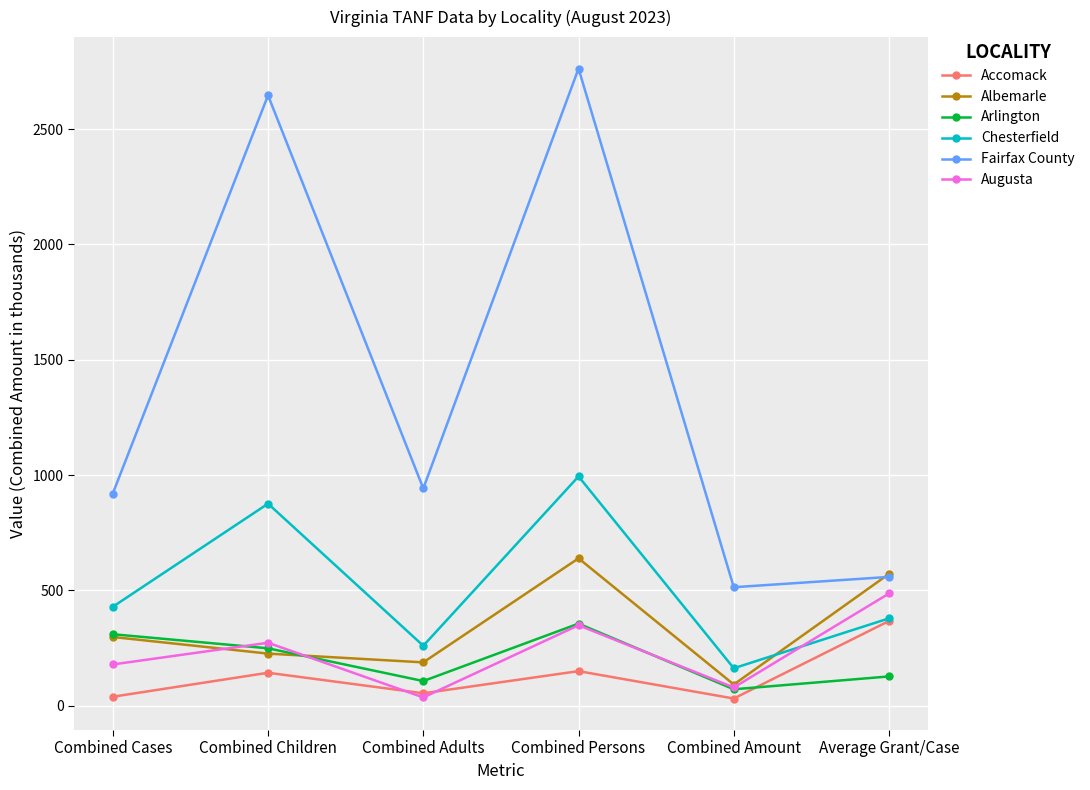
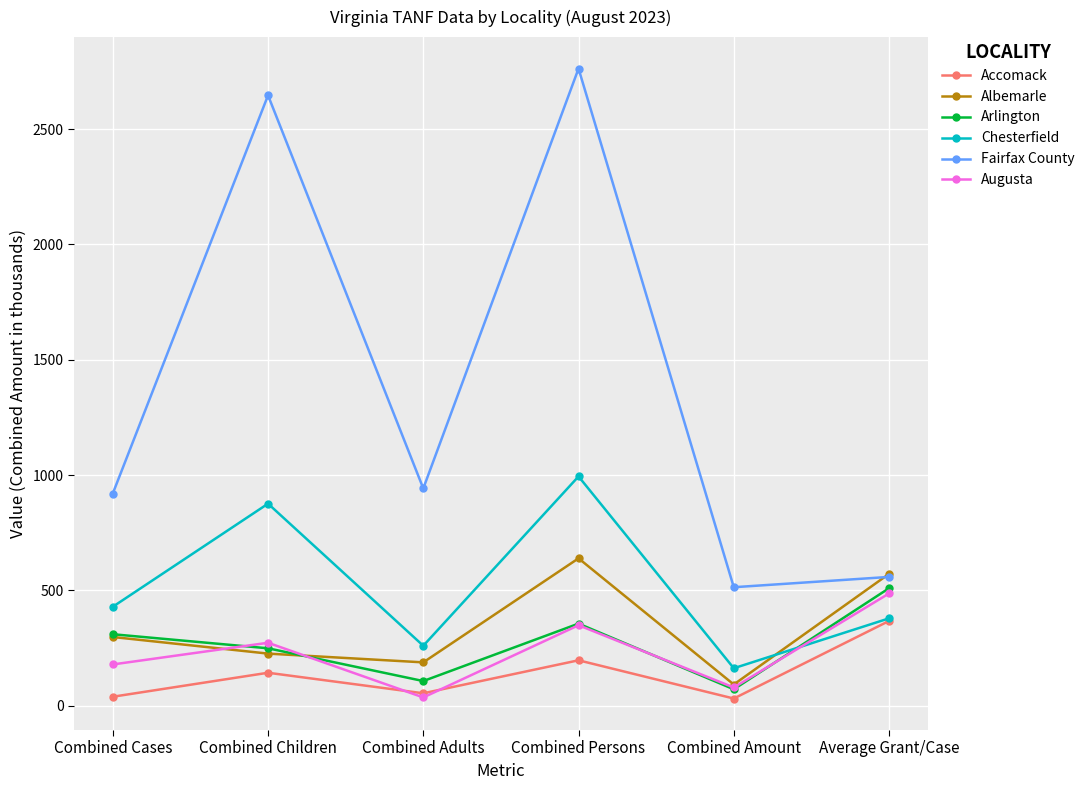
Accomack, Combined Persons: 150 -> 200
Arlington, Average Grant/Case: 130 -> 510
